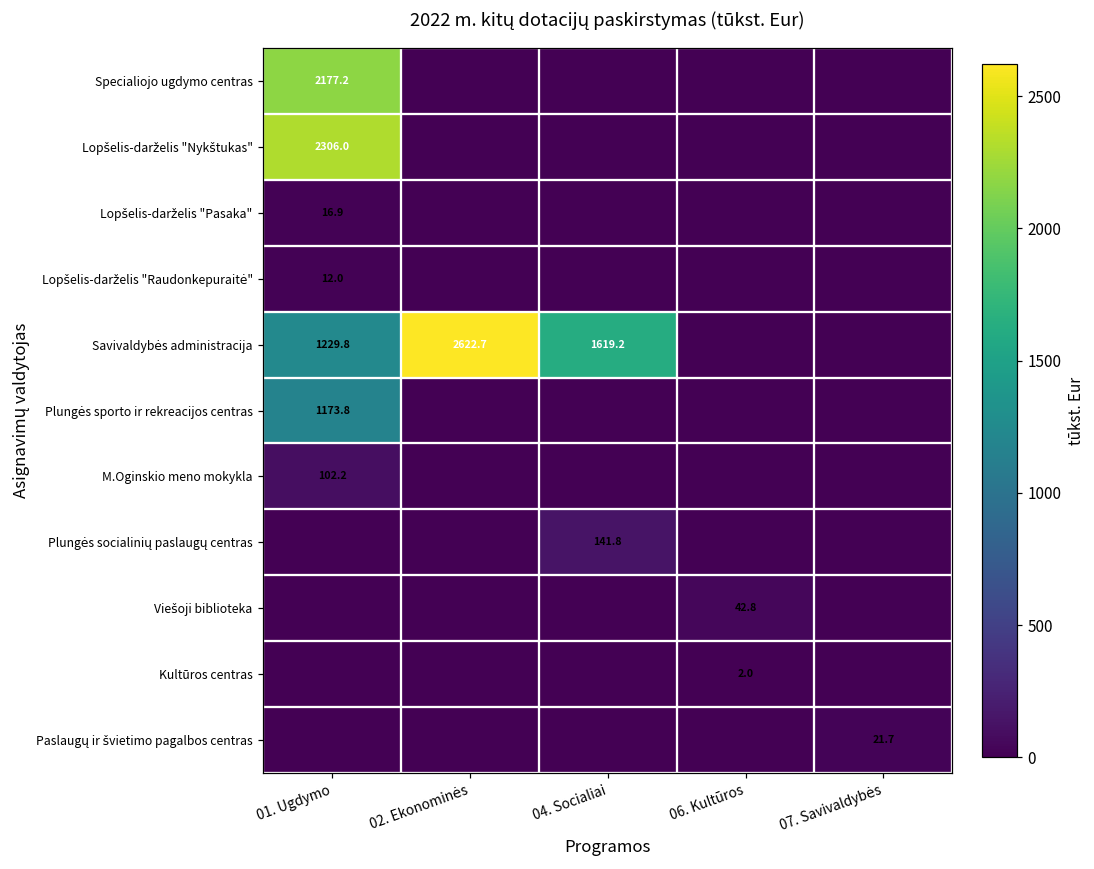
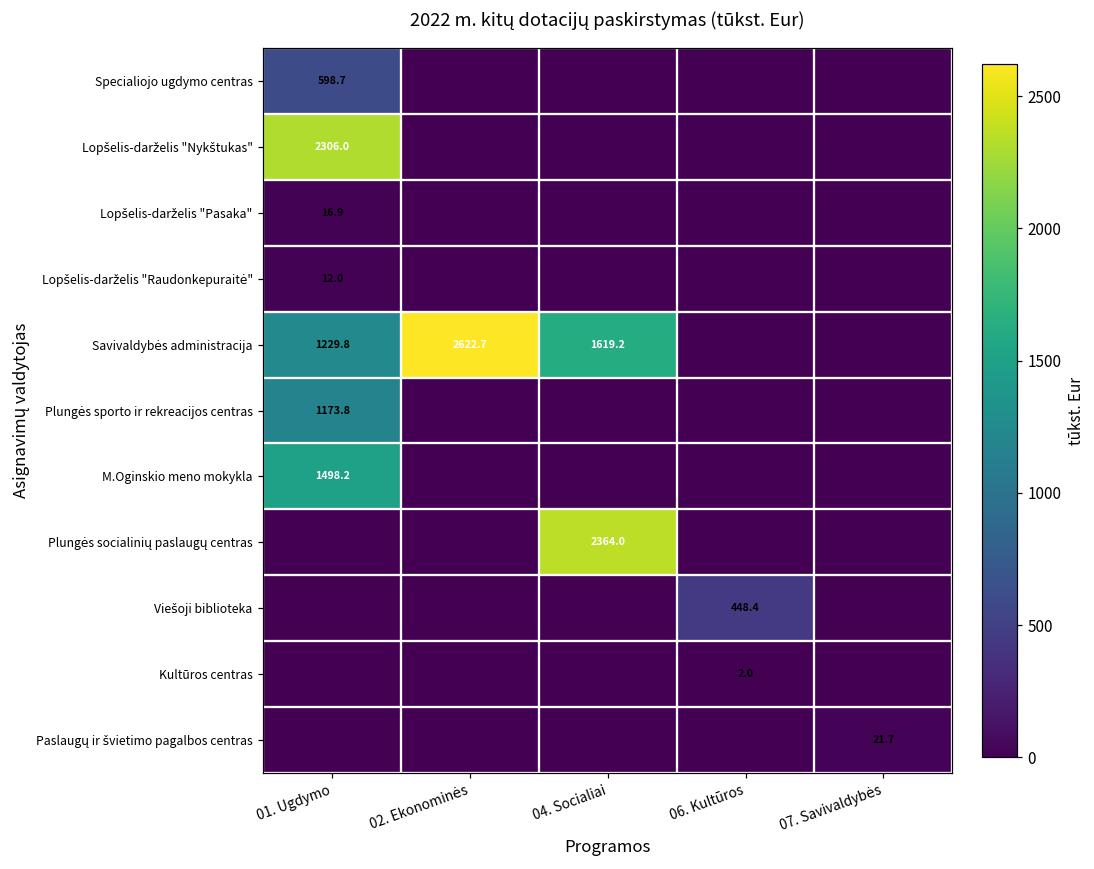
Specialiojo ugdymo centras, 01. Ugdymo: 2177.2 -> 598.7
M.Oginskio meno mokykla, 01. Ugdymo: 102.2 -> 1498.2
Plungės socialinių paslaugų centras, 04. Socialiai: 141.8 -> 2364.0
Viešoji biblioteka, 06. Kultūros: 42.8 -> 448.4
